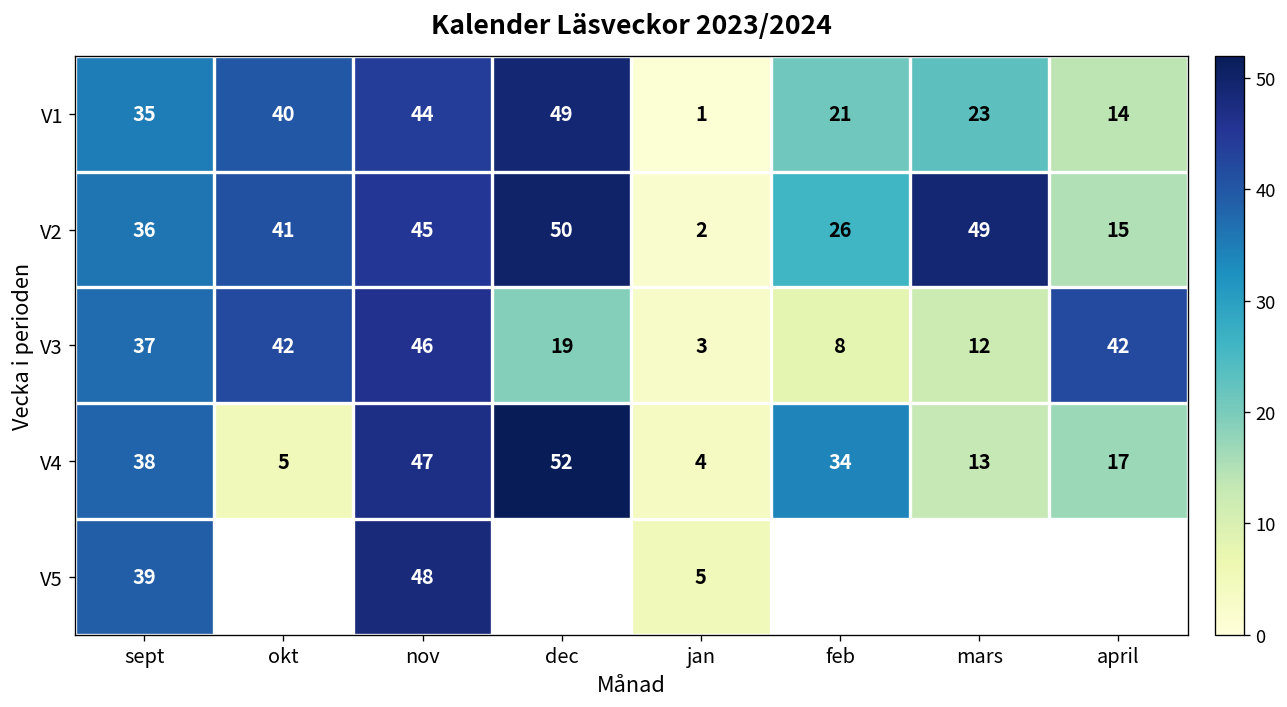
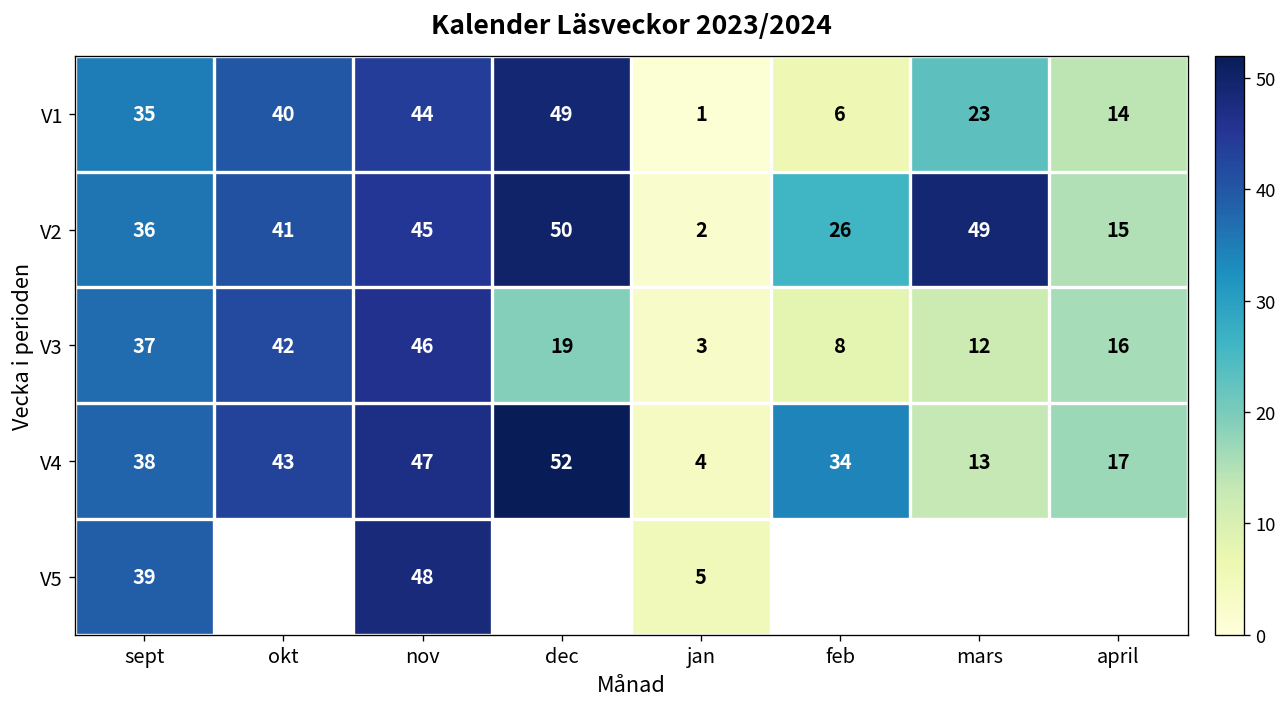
V1, feb: 21 -> 6
V3, april: 42 -> 16
V4, okt: 5 -> 43
